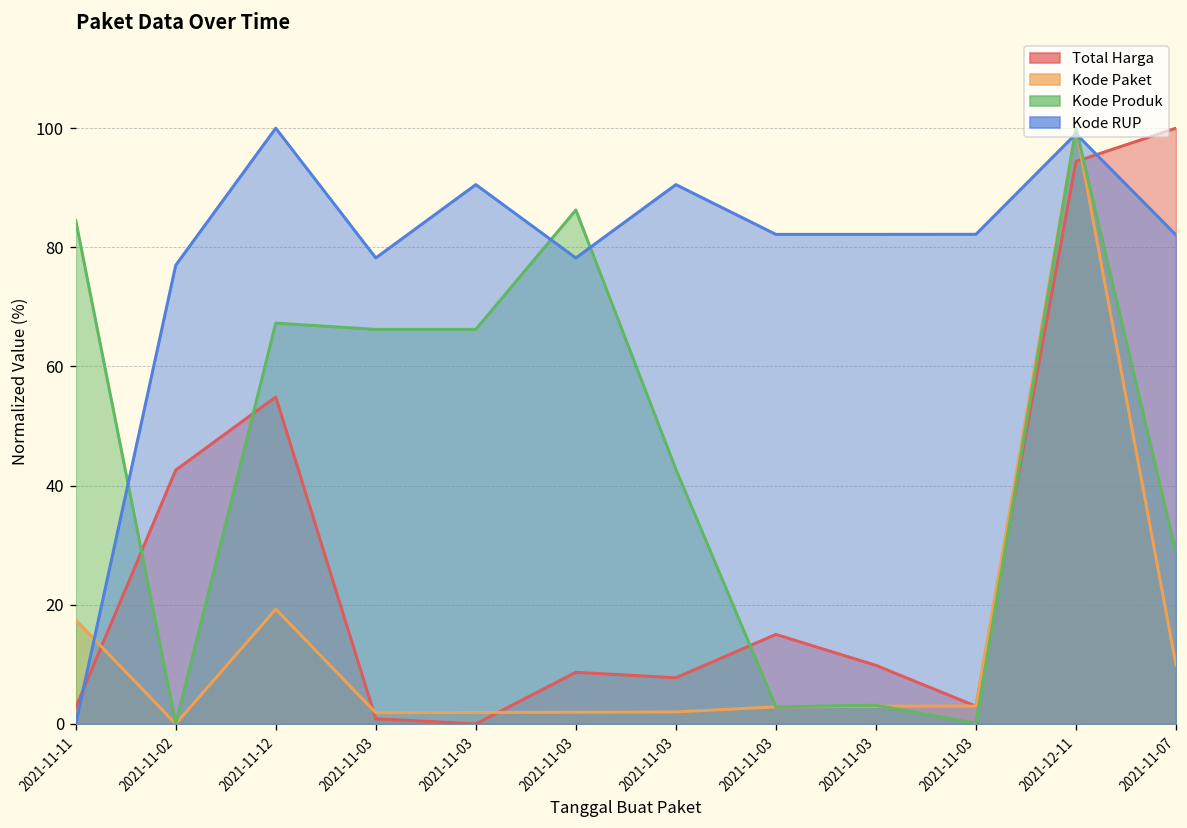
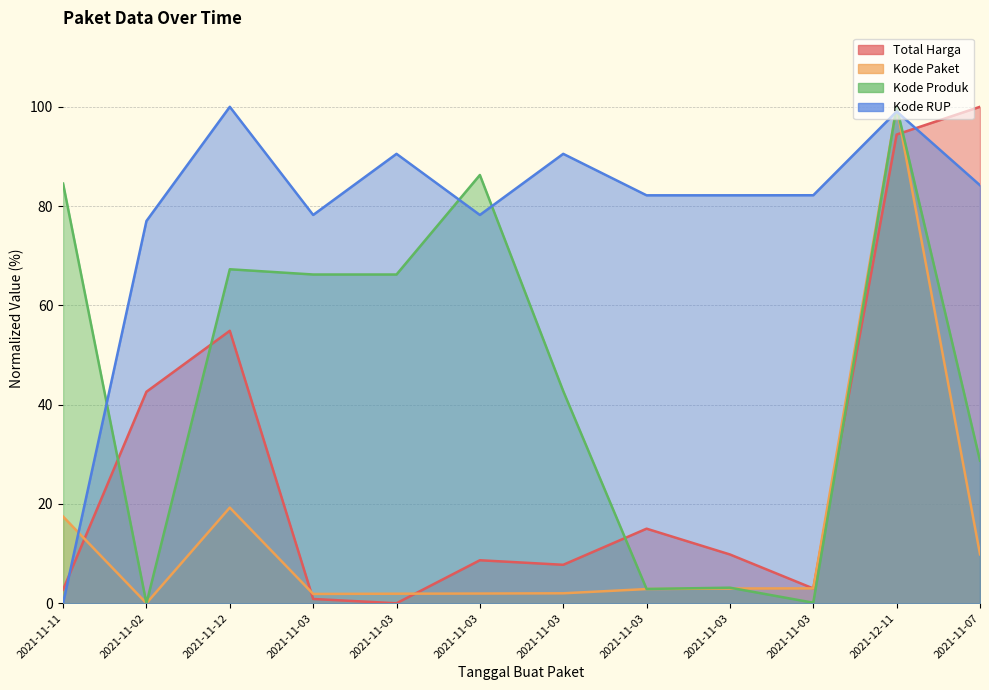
Kode RUP, 2021-11-07: 82 -> 84
